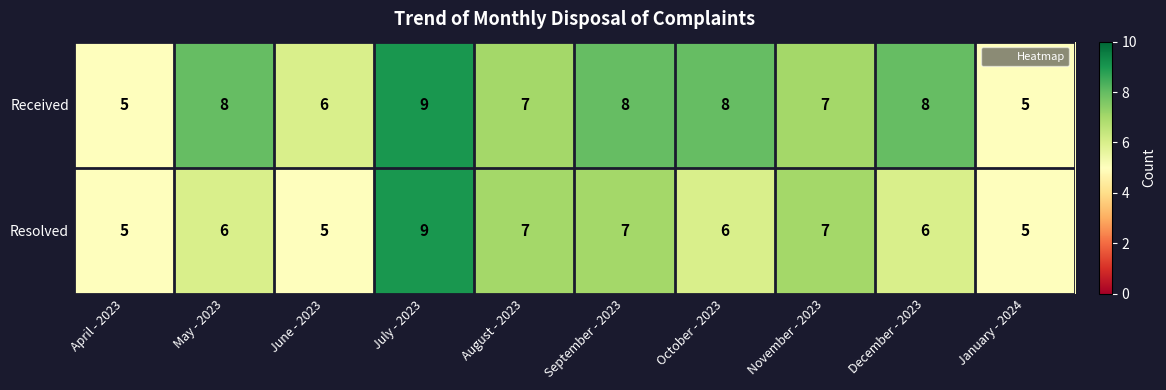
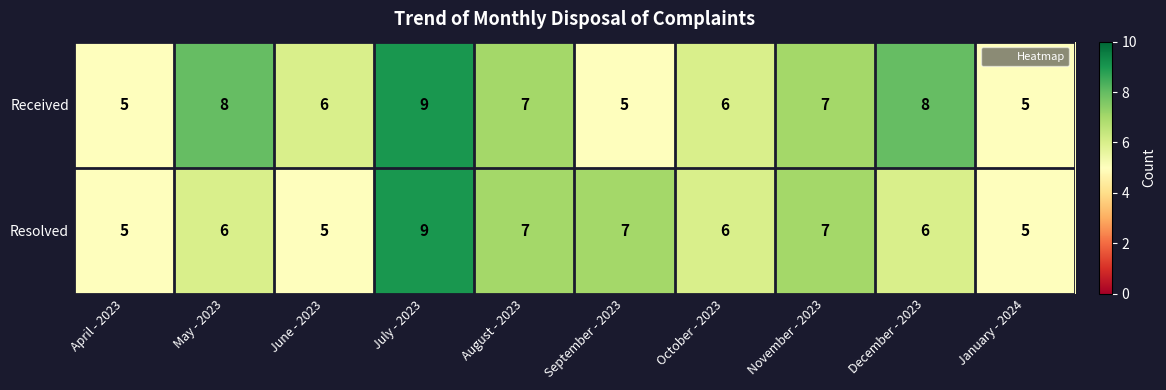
Received, September - 2023: 8 -> 5
Received, October - 2023: 8 -> 6
